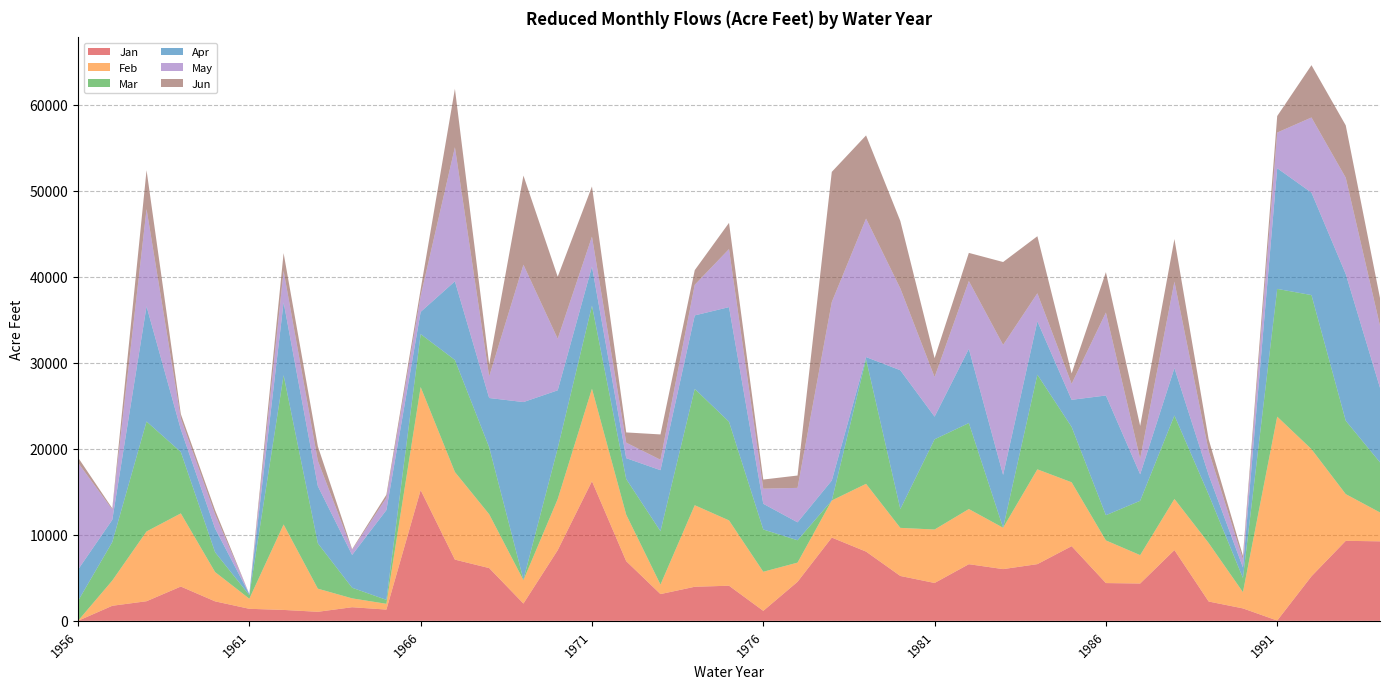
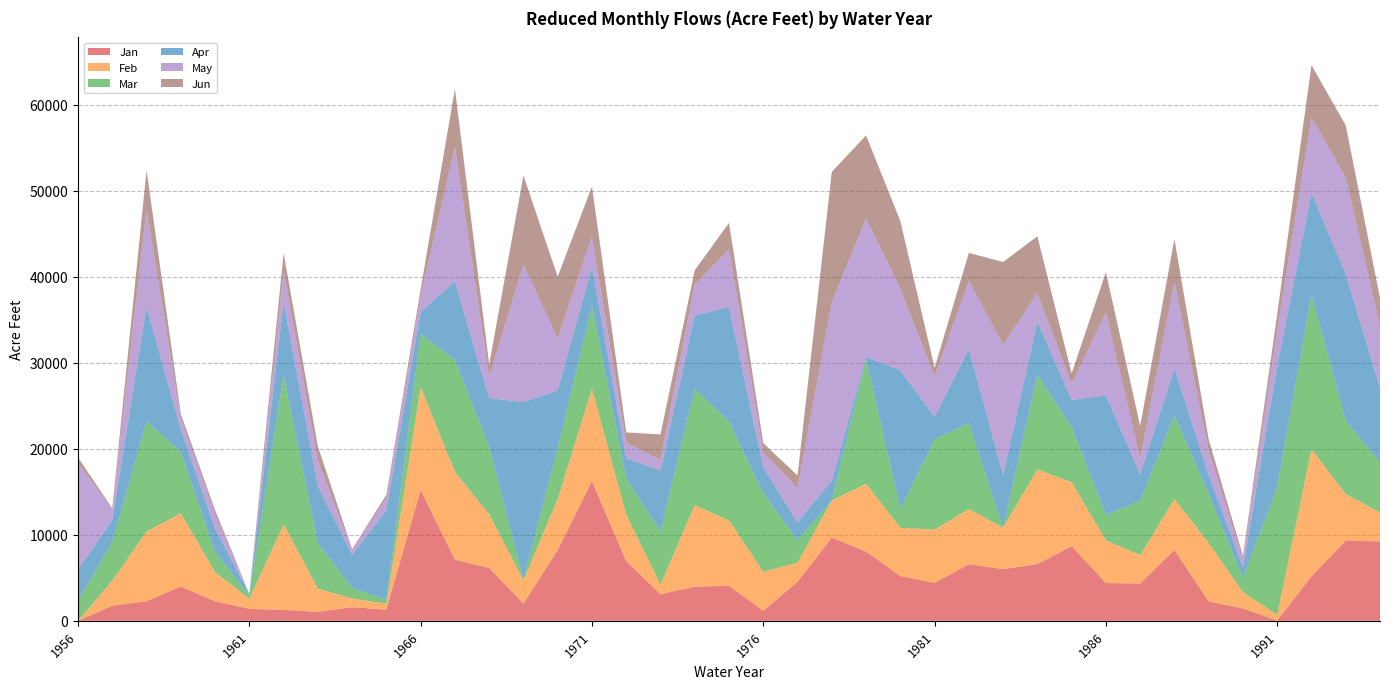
Mar, 1976: 5000 -> 9000
Jun, 1981: 2000 -> 1000
Feb, 1991: 24000 -> 1000
